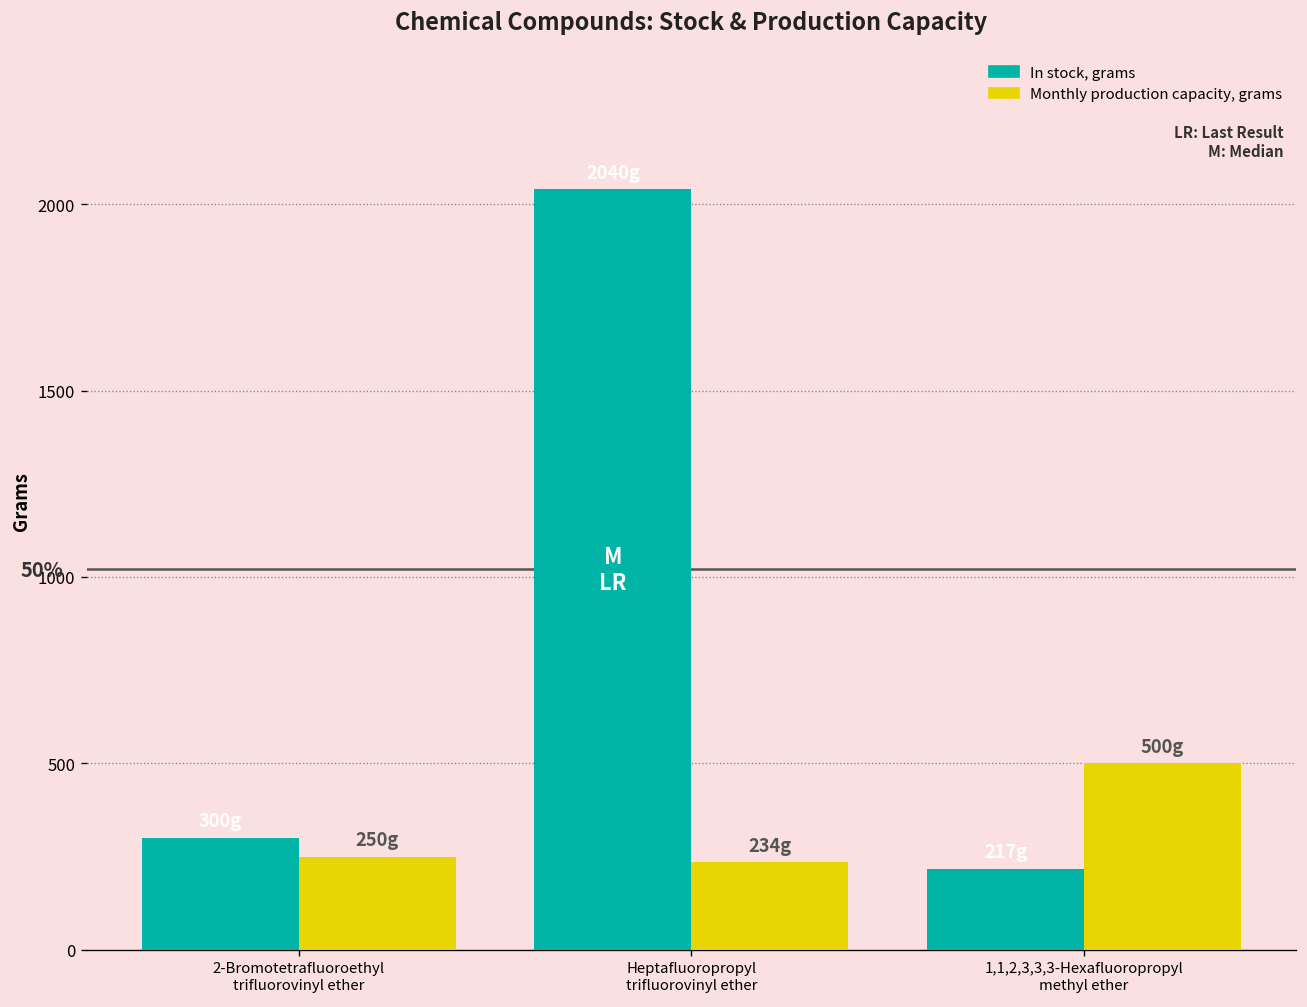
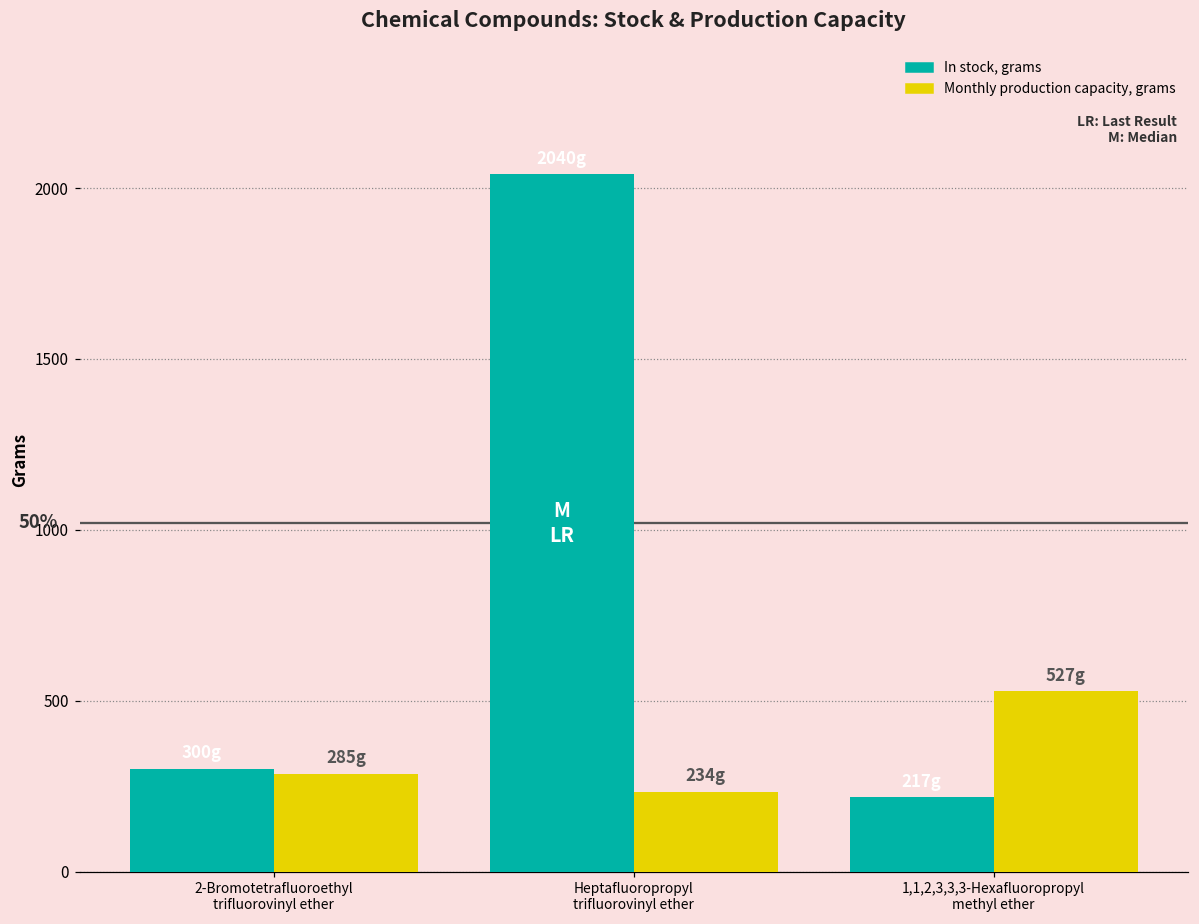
Monthly production capacity, grams, 2-Bromotetrafluoroethyl trifluorovinyl ether: 250g -> 285g
Monthly production capacity, grams, 1,1,2,3,3,3-Hexafluoropropyl methyl ether: 500g -> 527g
